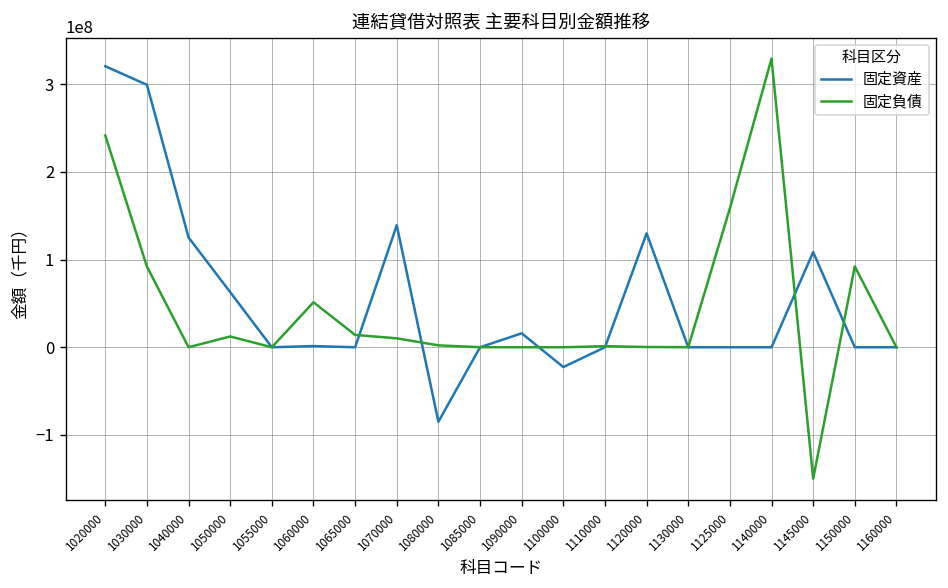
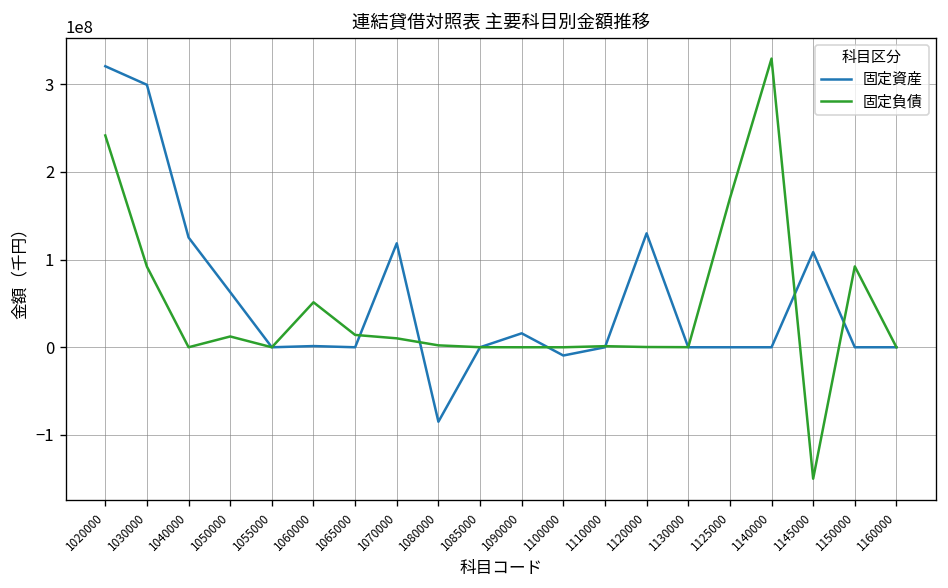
固定資産, 1070000: 140000000 -> 120000000
固定資産, 1100000: -20000000 -> -10000000
固定負債, 1125000: 160000000 -> 170000000
